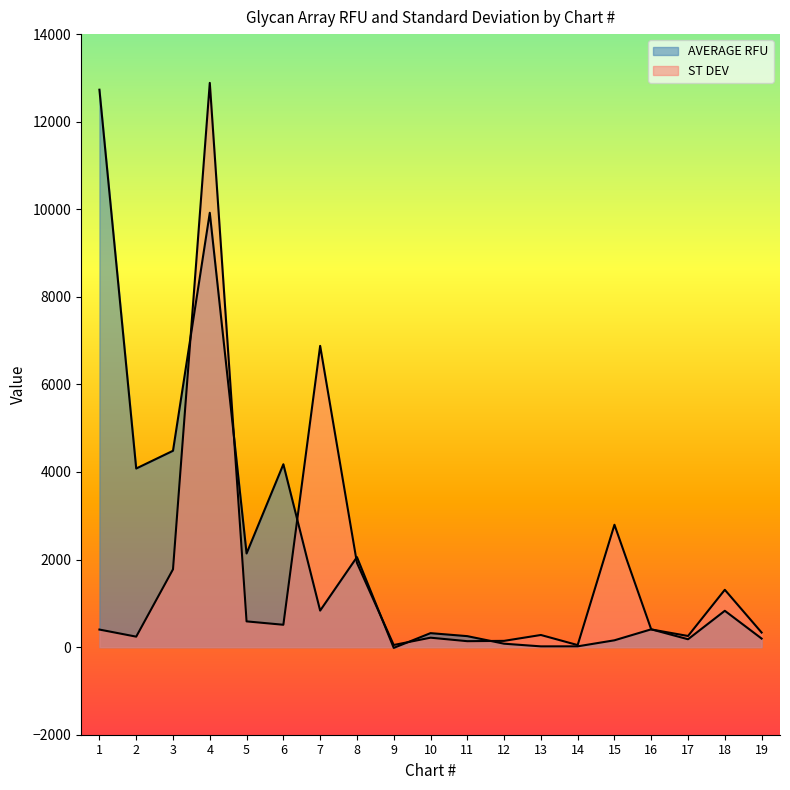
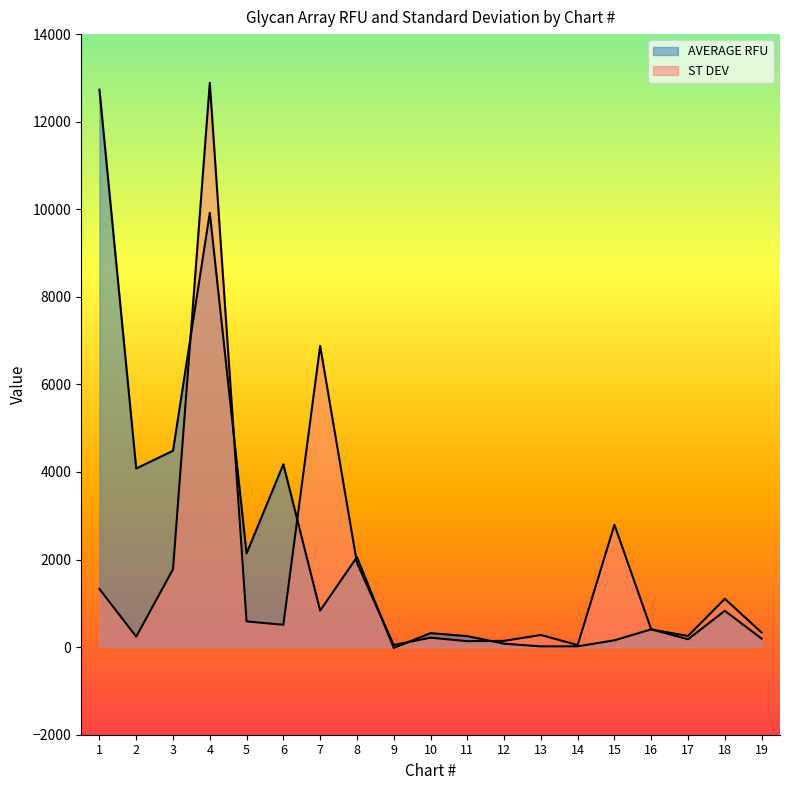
ST DEV, 1: 400 -> 1300
ST DEV, 18: 1300 -> 1100
